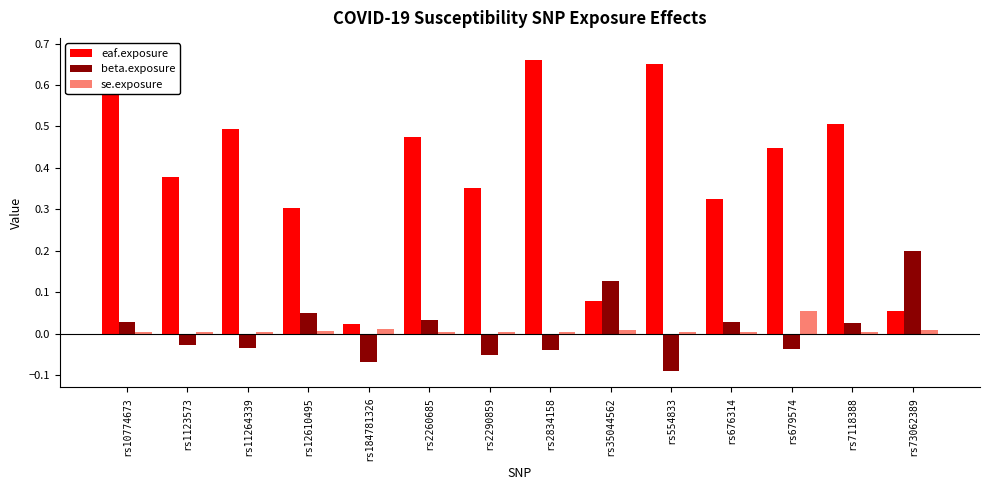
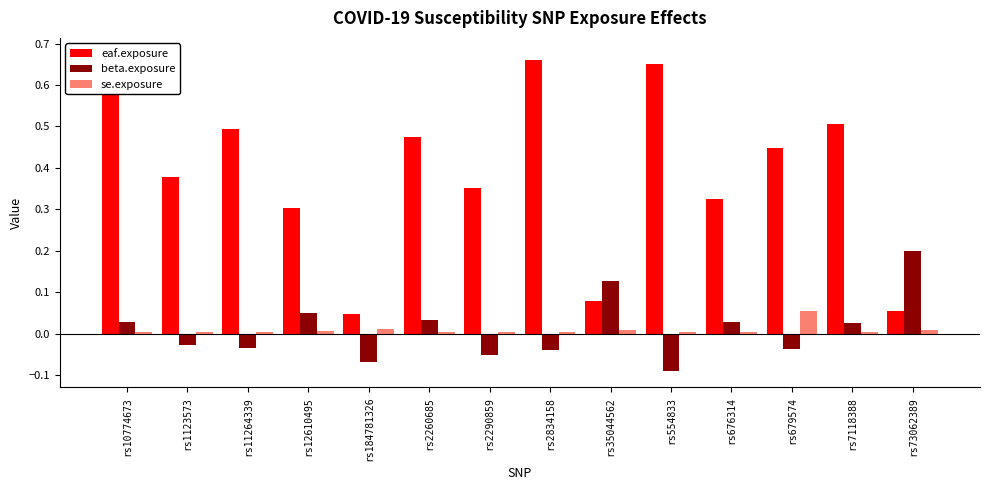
eaf.exposure, rs184781326: 0.02 -> 0.05
